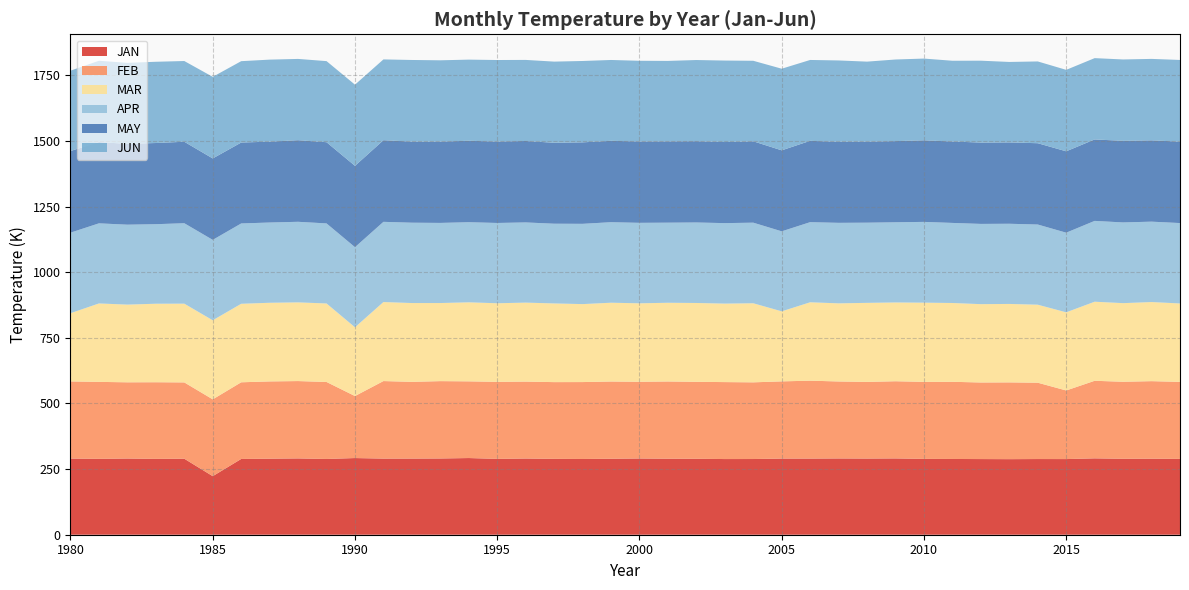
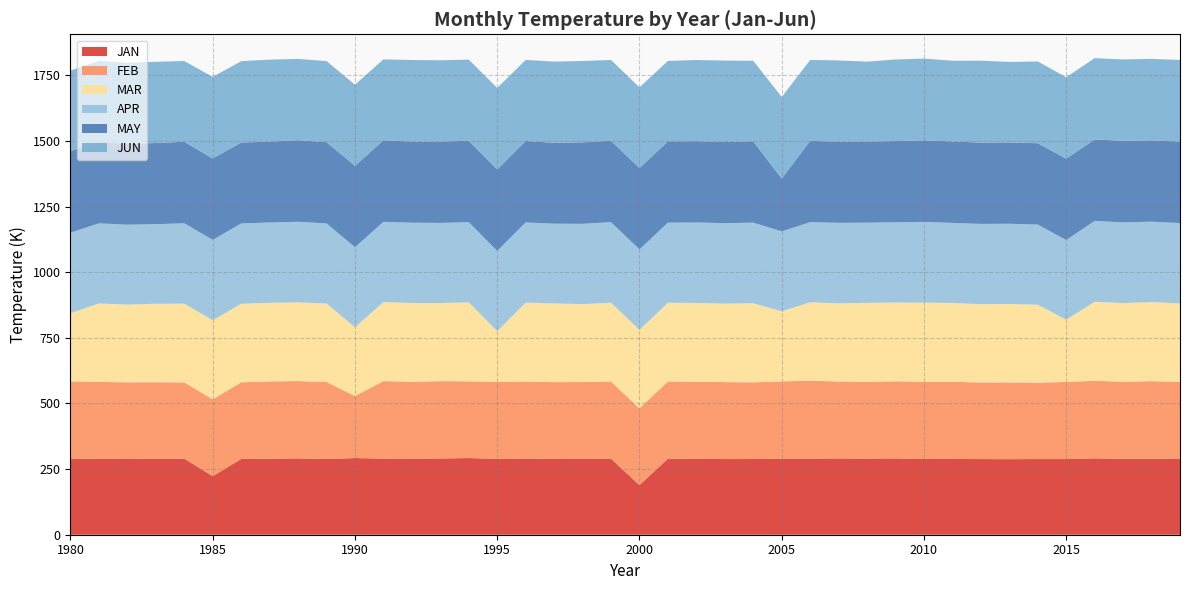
MAR, 1995: 300 -> 190
JAN, 2000: 290 -> 190
MAY, 2005: 310 -> 200
FEB, 2015: 260 -> 290
MAR, 2015: 300 -> 240
